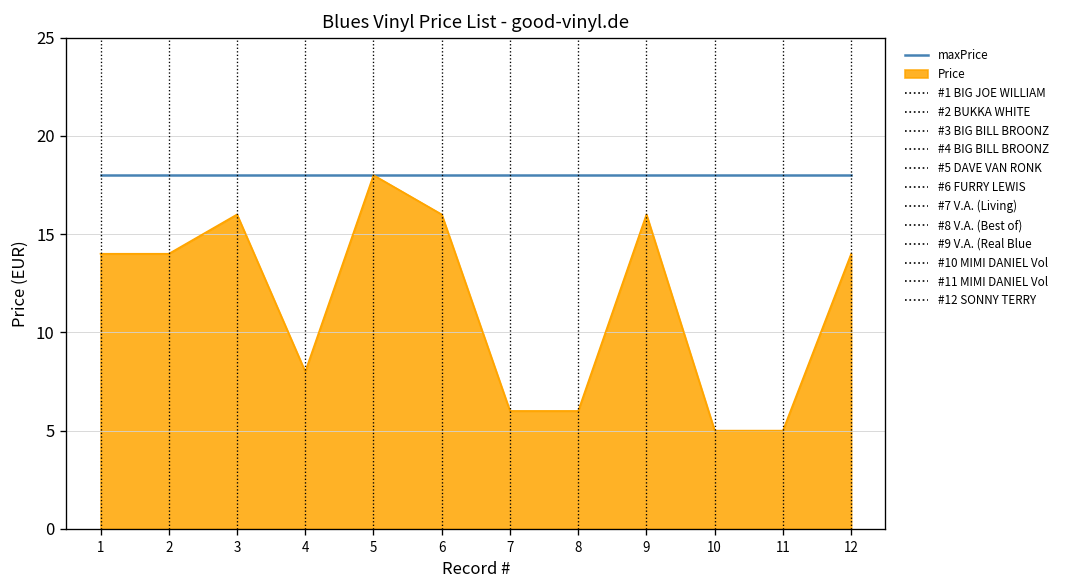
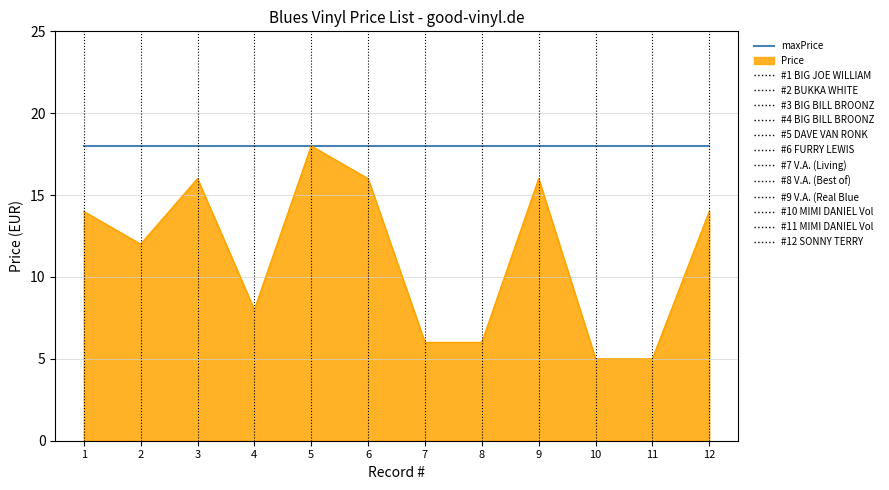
Price, 2: 14 -> 12
